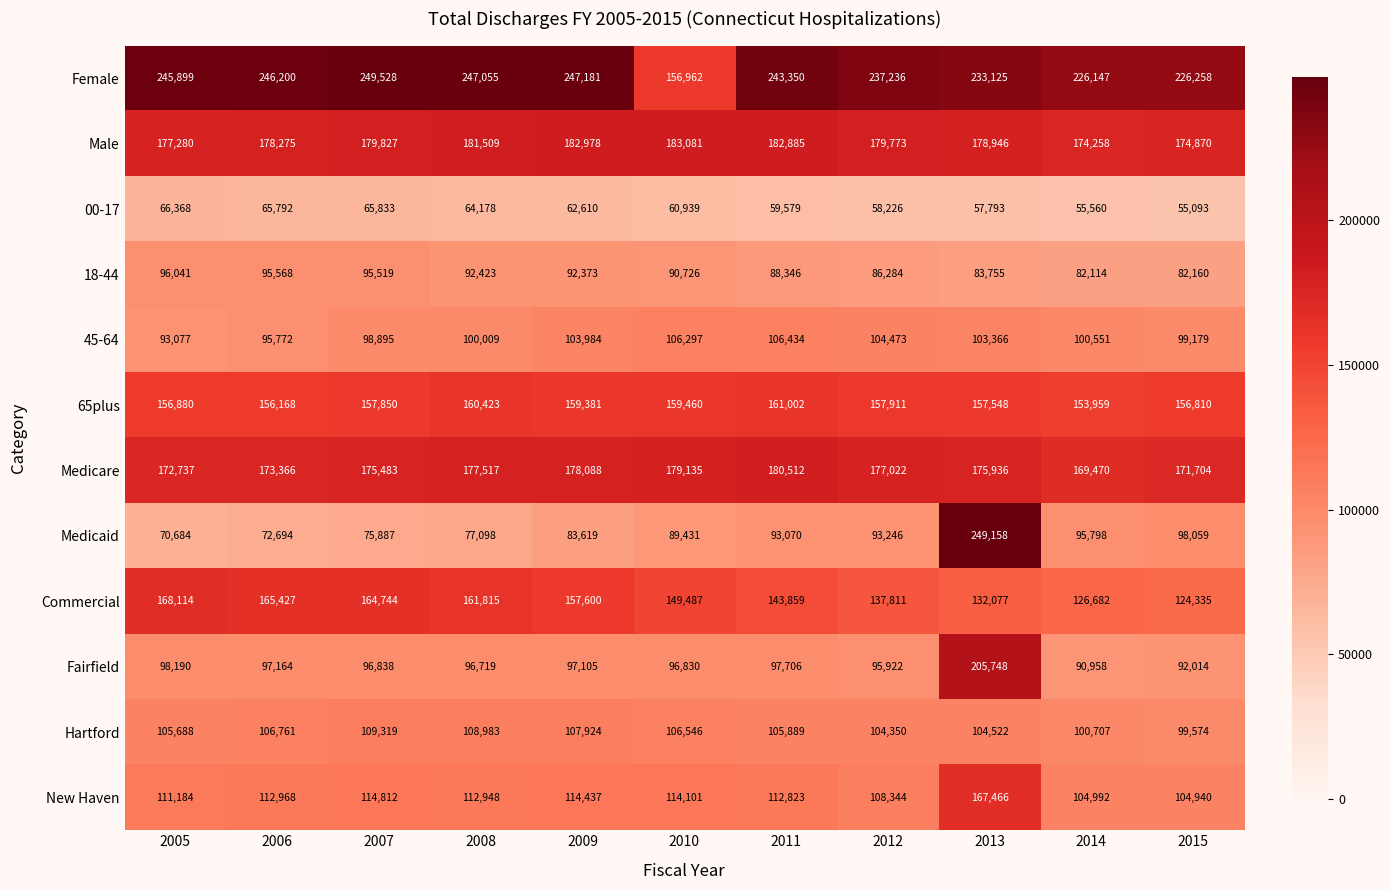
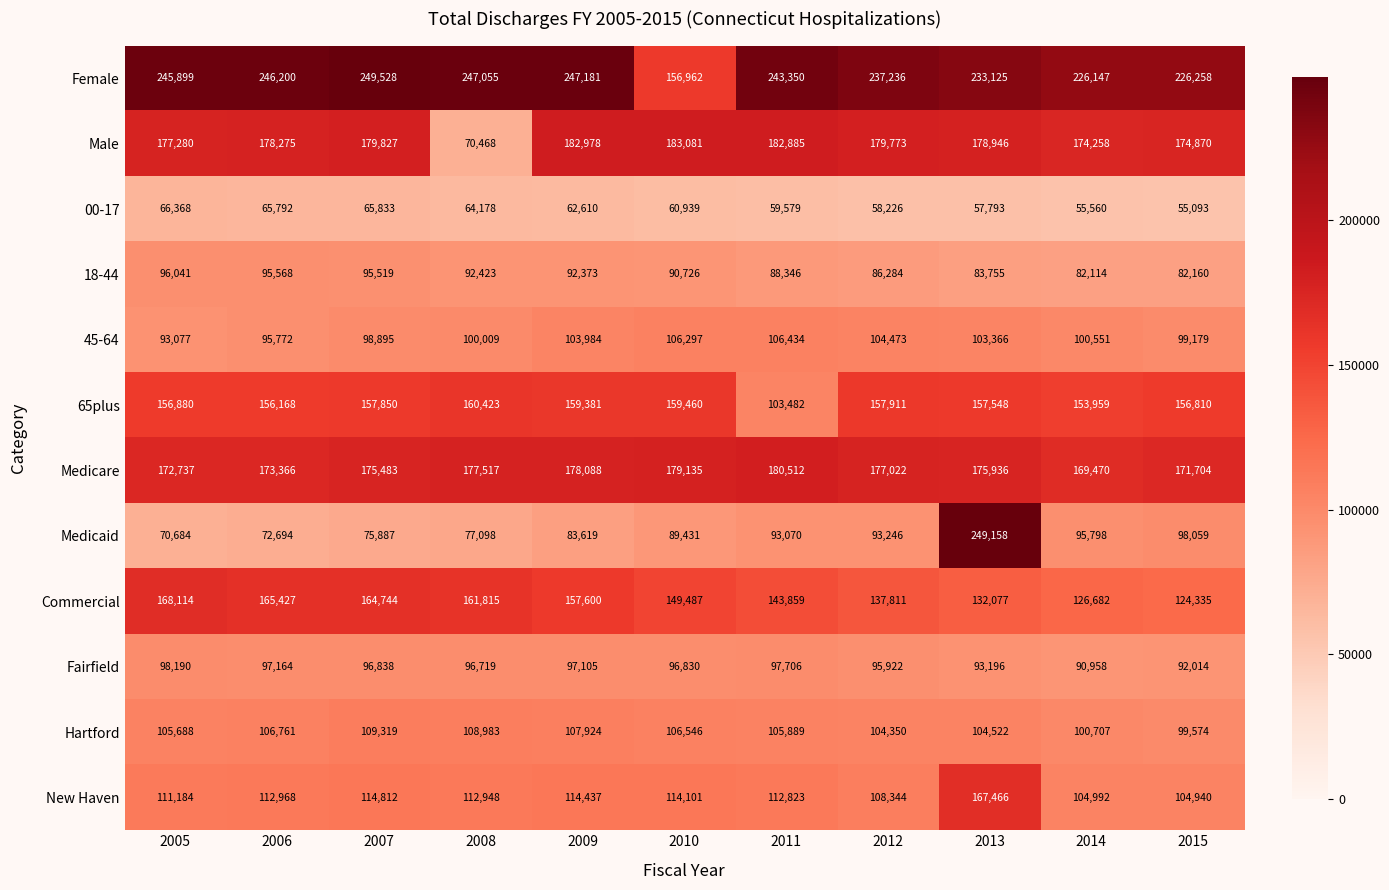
Male, 2008: 181,509 -> 70,468
65plus, 2011: 161,002 -> 103,482
Fairfield, 2013: 205,748 -> 93,196
